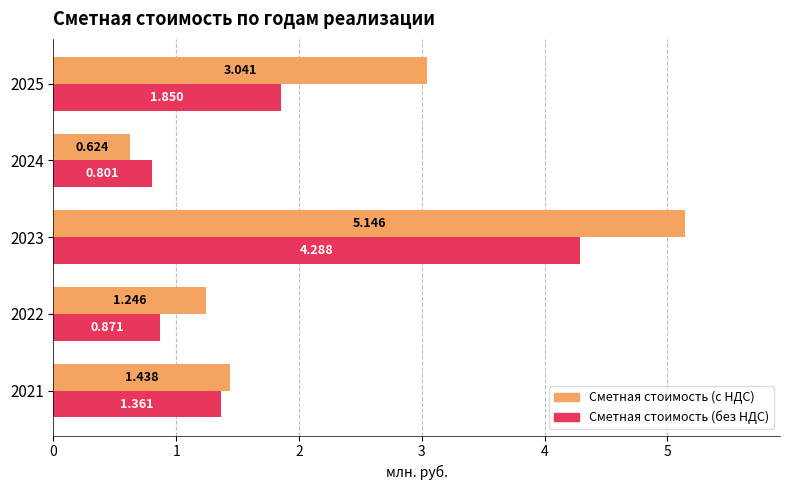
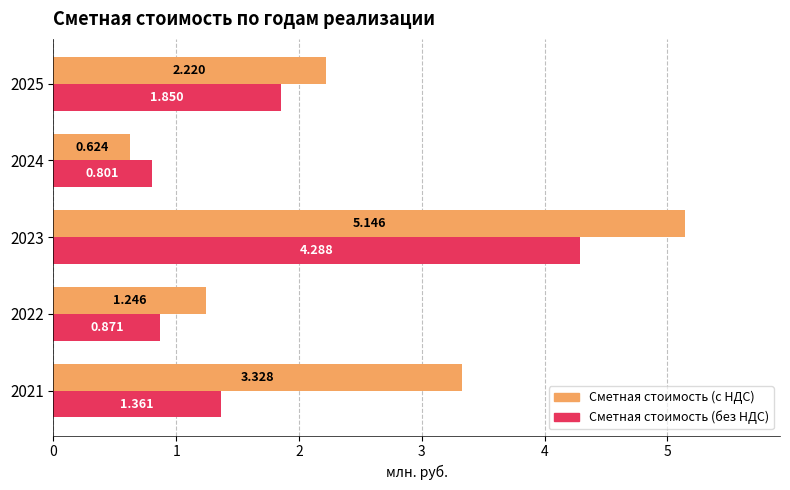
Сметная стоимость (с НДС), 2025: 3.041 -> 2.220
Сметная стоимость (с НДС), 2021: 1.438 -> 3.328
